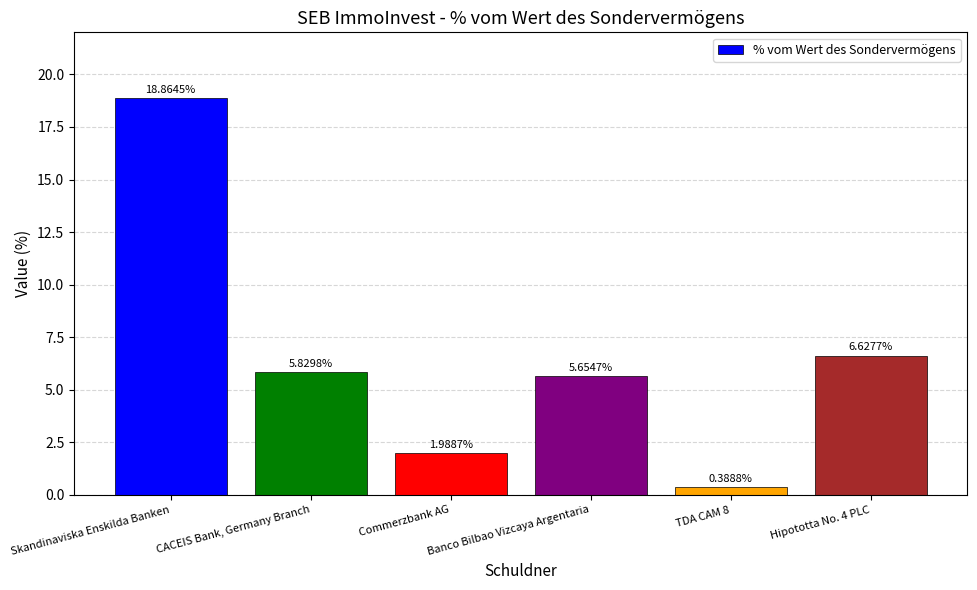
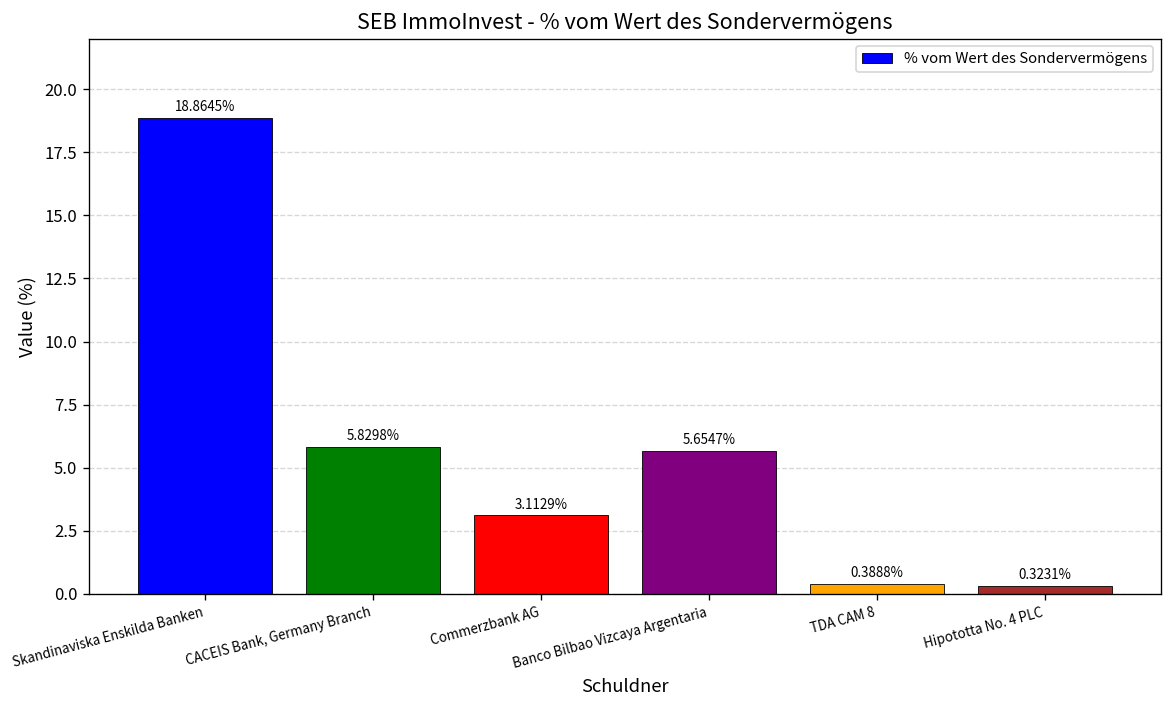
Commerzbank AG: 1.9887% -> 3.1129%
Hipototta No. 4 PLC: 6.6277% -> 0.3231%
